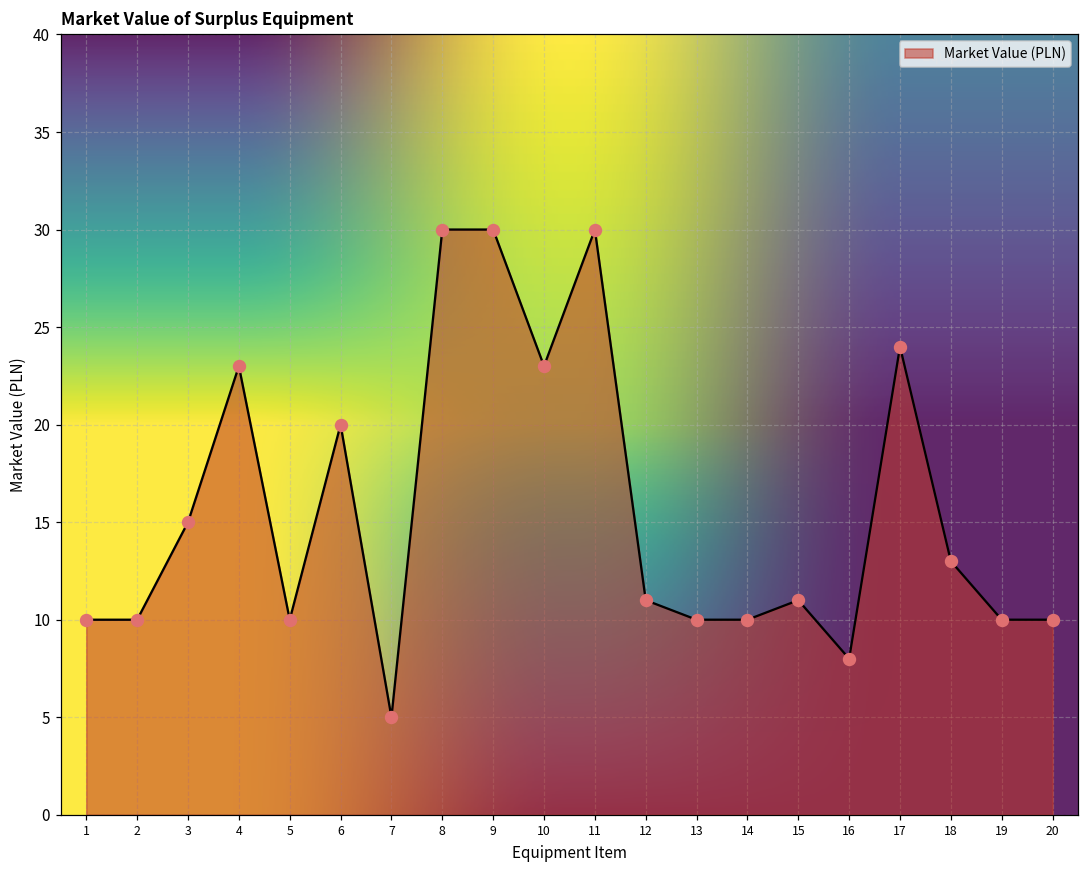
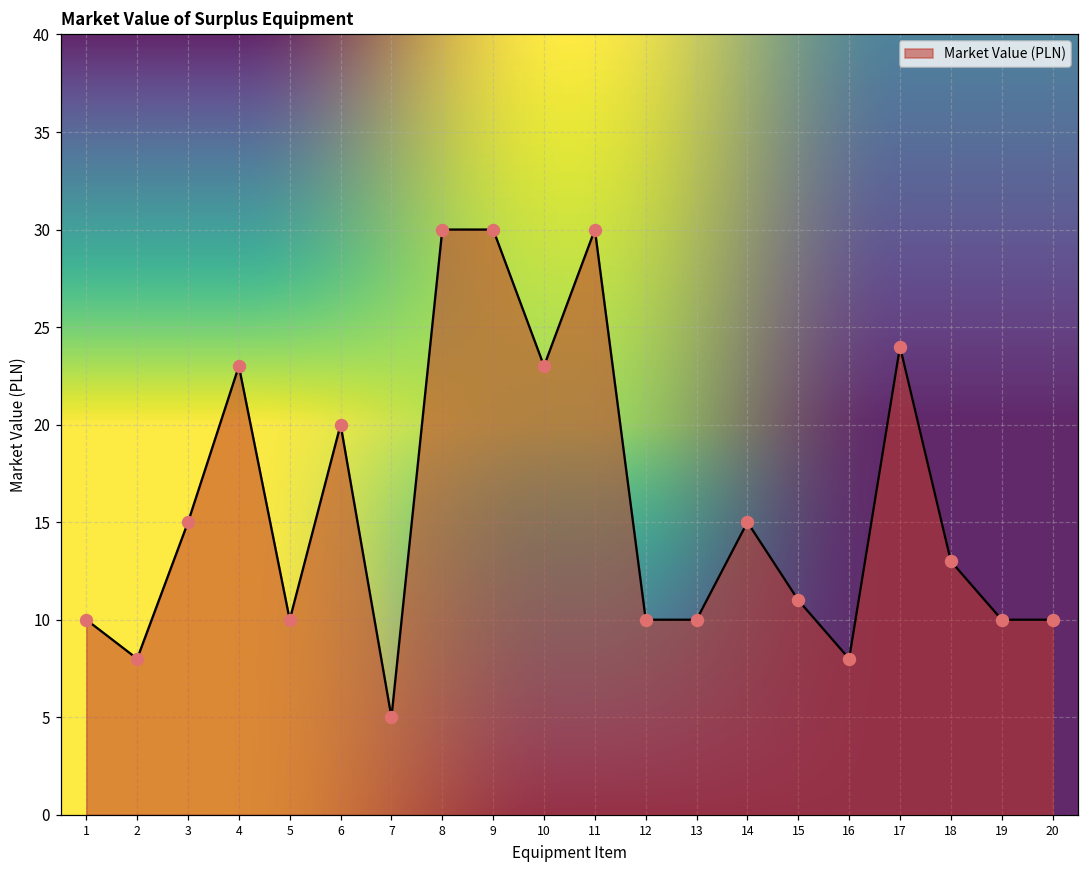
2: 10 -> 8
12: 11 -> 10
14: 10 -> 15
